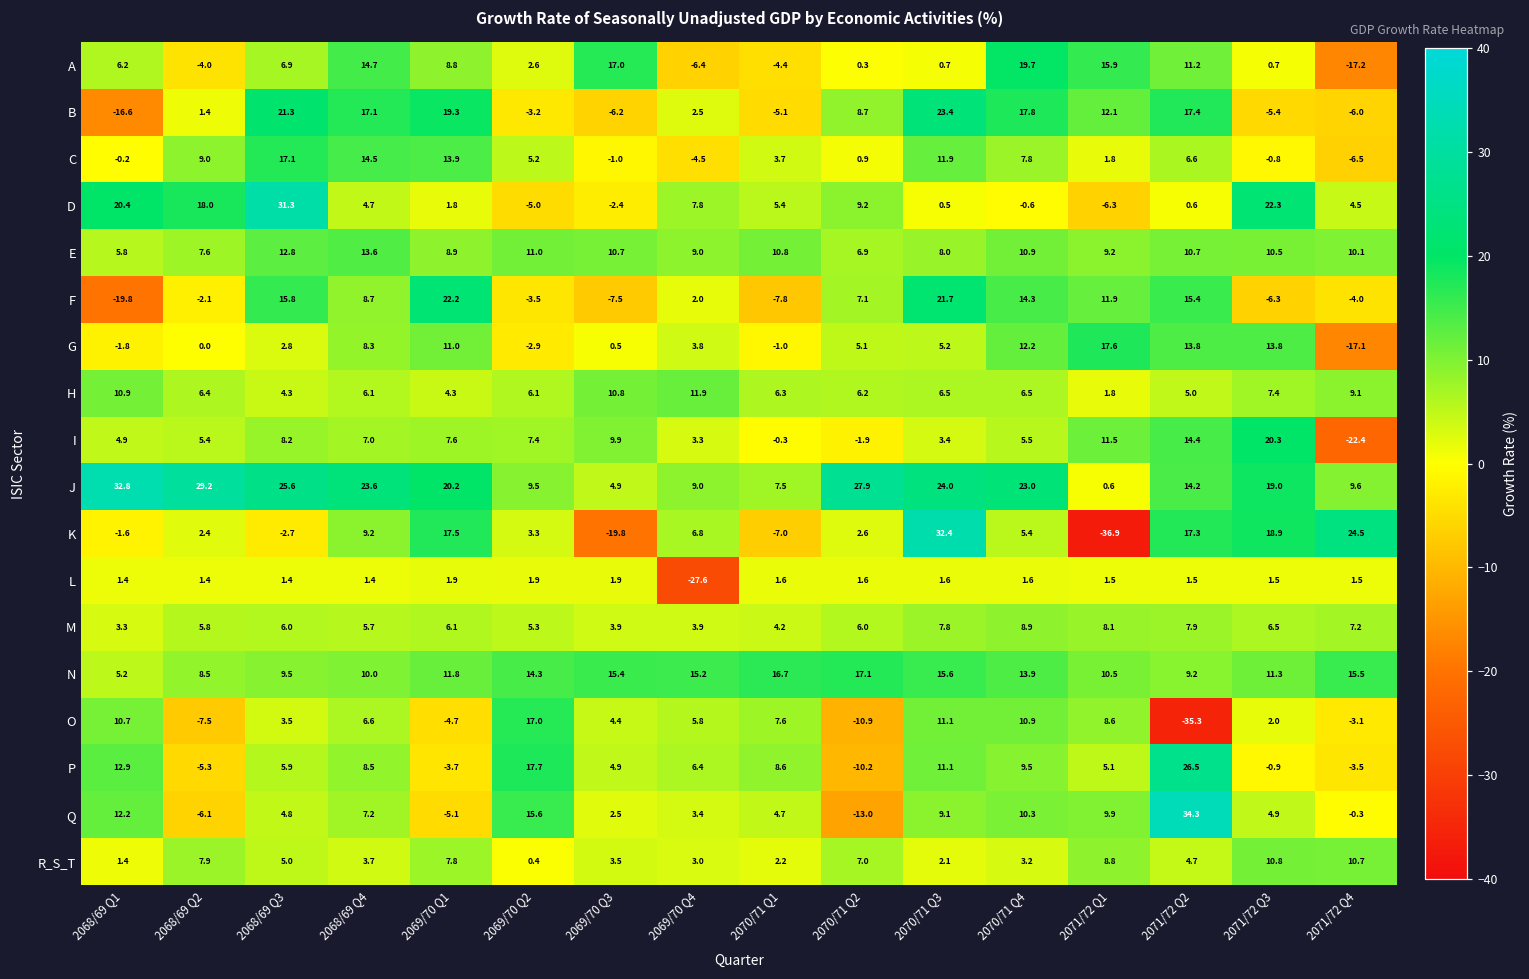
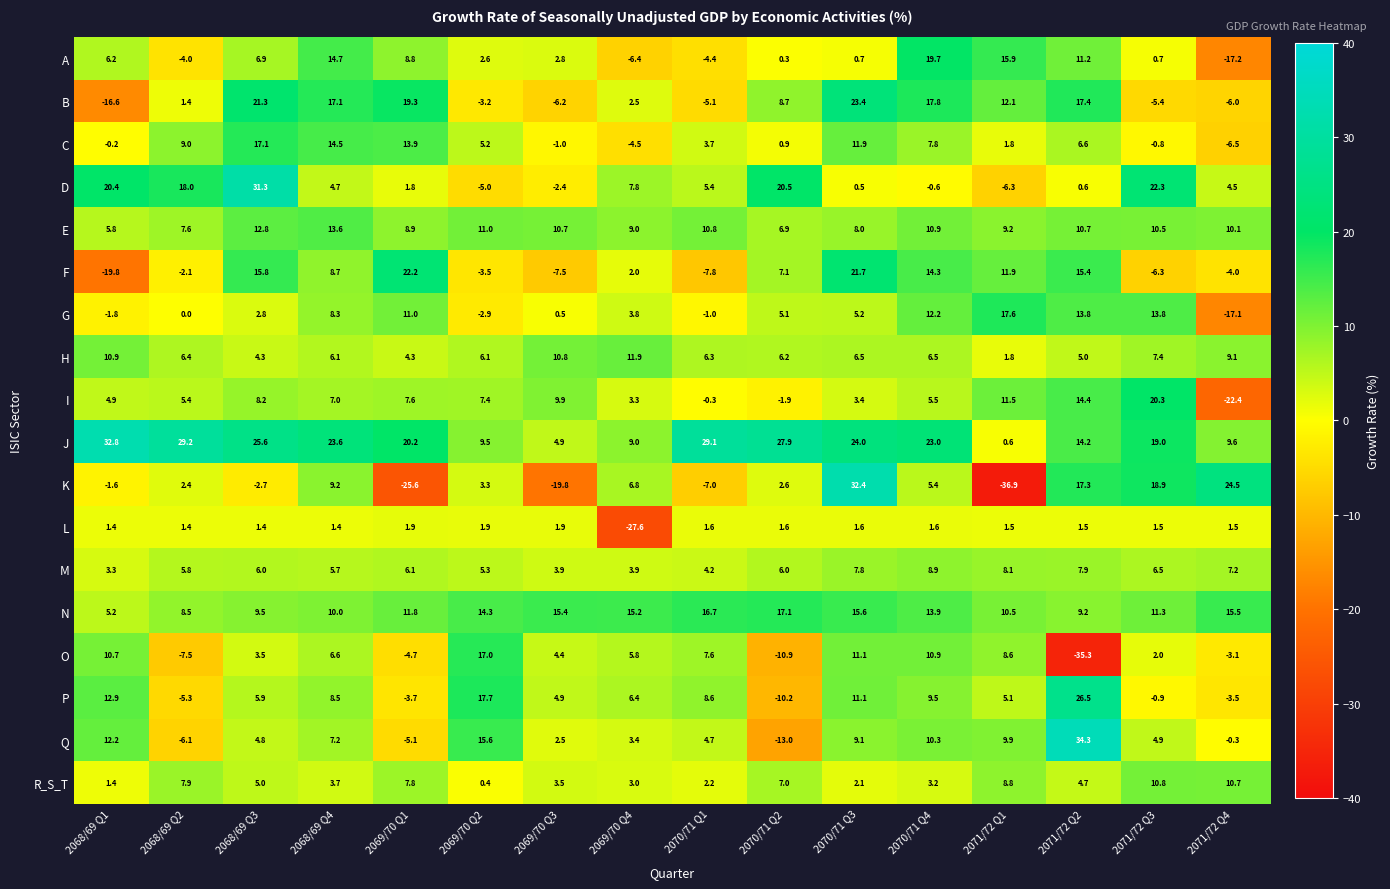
A, 2069/70 Q3: 17.0 -> 2.8
D, 2070/71 Q2: 9.2 -> 20.5
J, 2070/71 Q1: 7.5 -> 29.1
K, 2069/70 Q1: 17.5 -> -25.6
